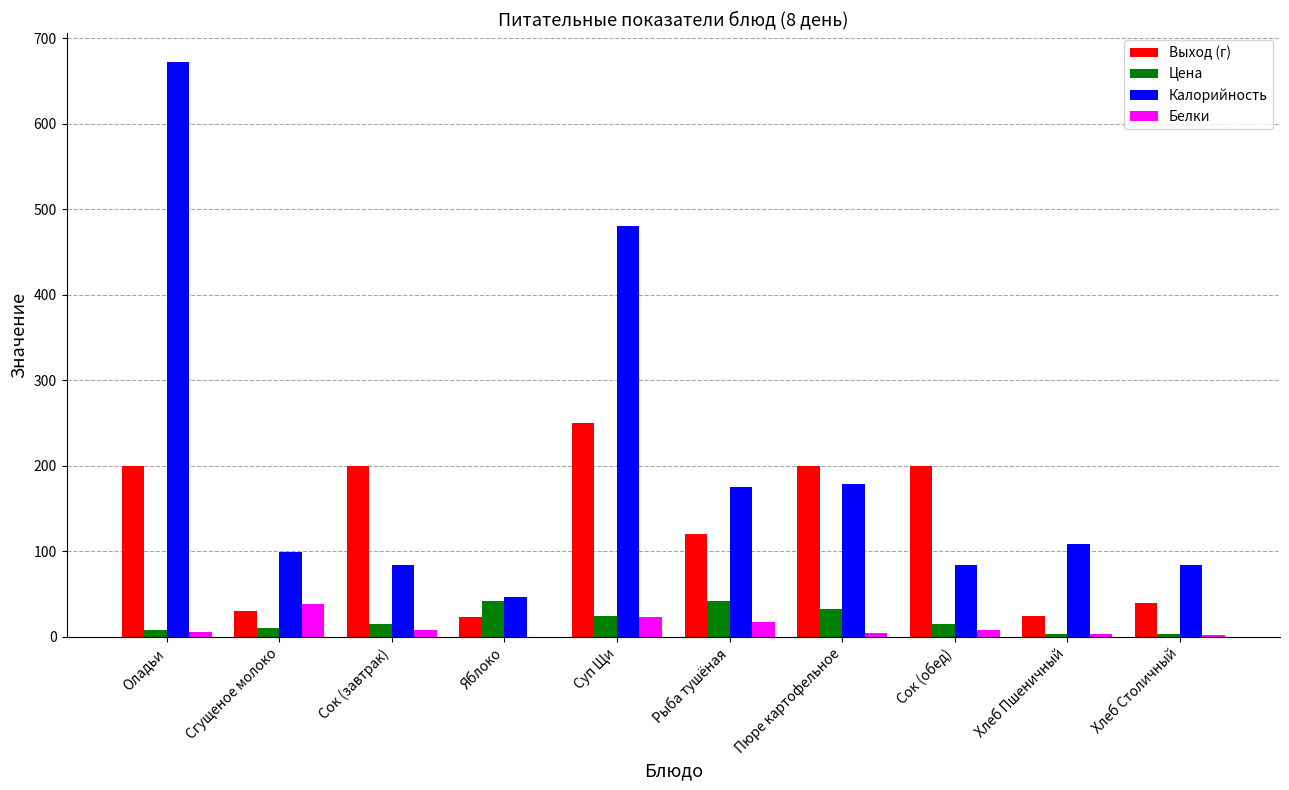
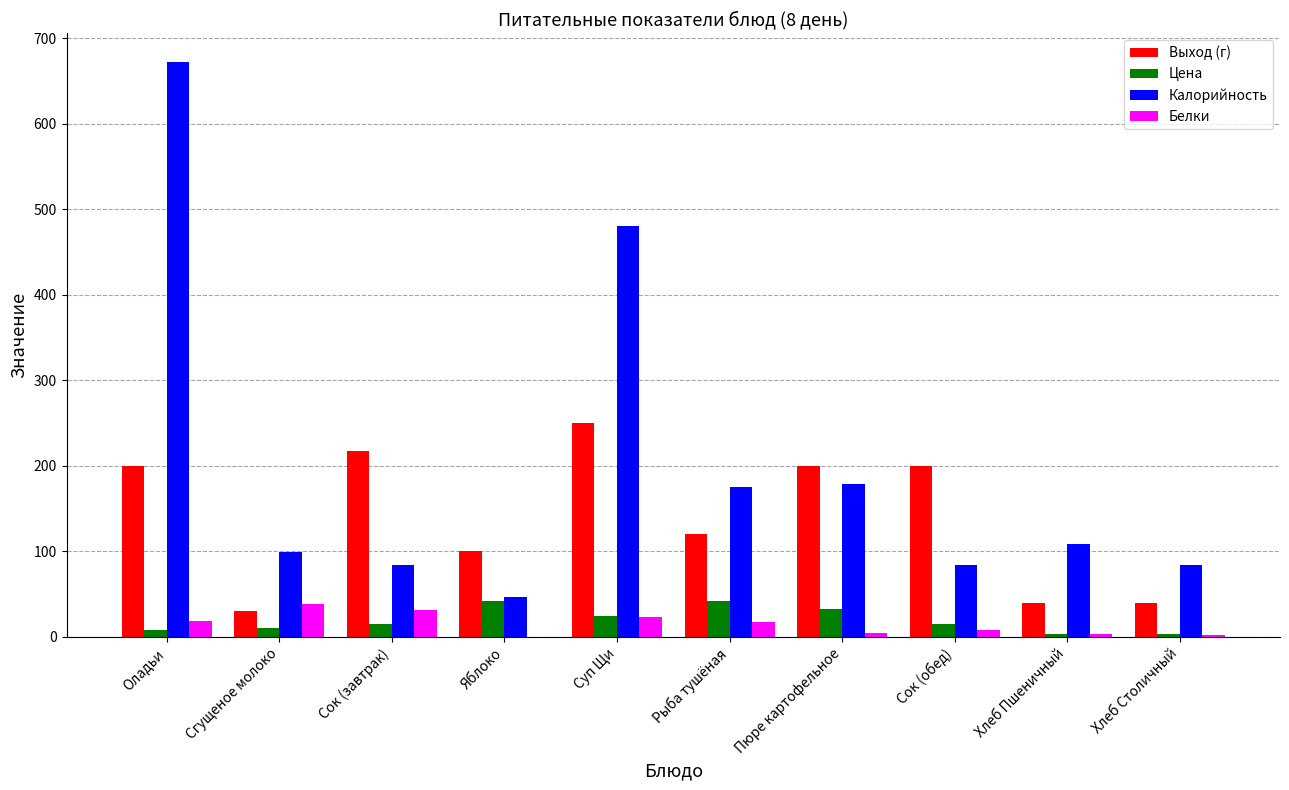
Белки, Оладьи: 10 -> 20
Выход (г), Сок (завтрак): 200 -> 220
Белки, Сок (завтрак): 10 -> 30
Выход (г), Яблоко: 20 -> 100
Выход (г), Хлеб Пшеничный: 20 -> 40
